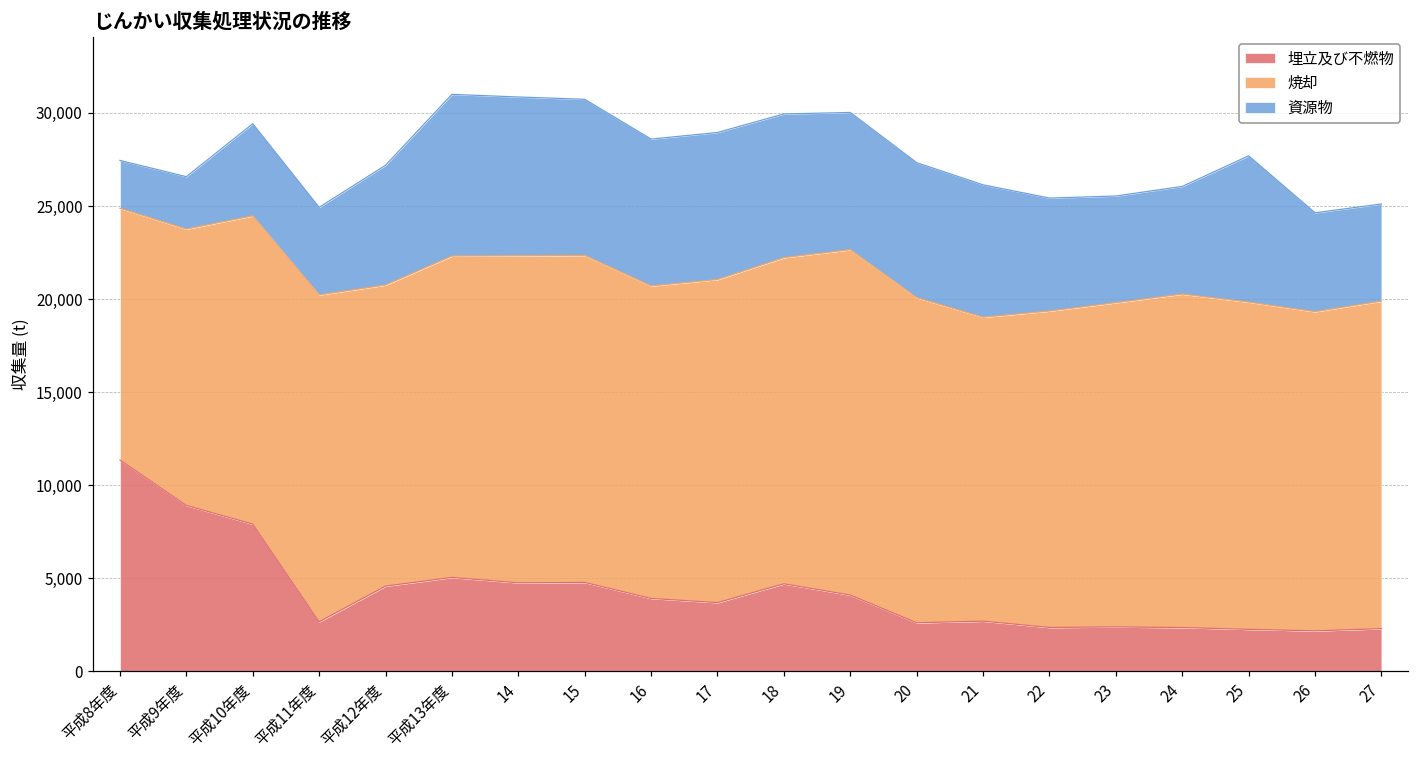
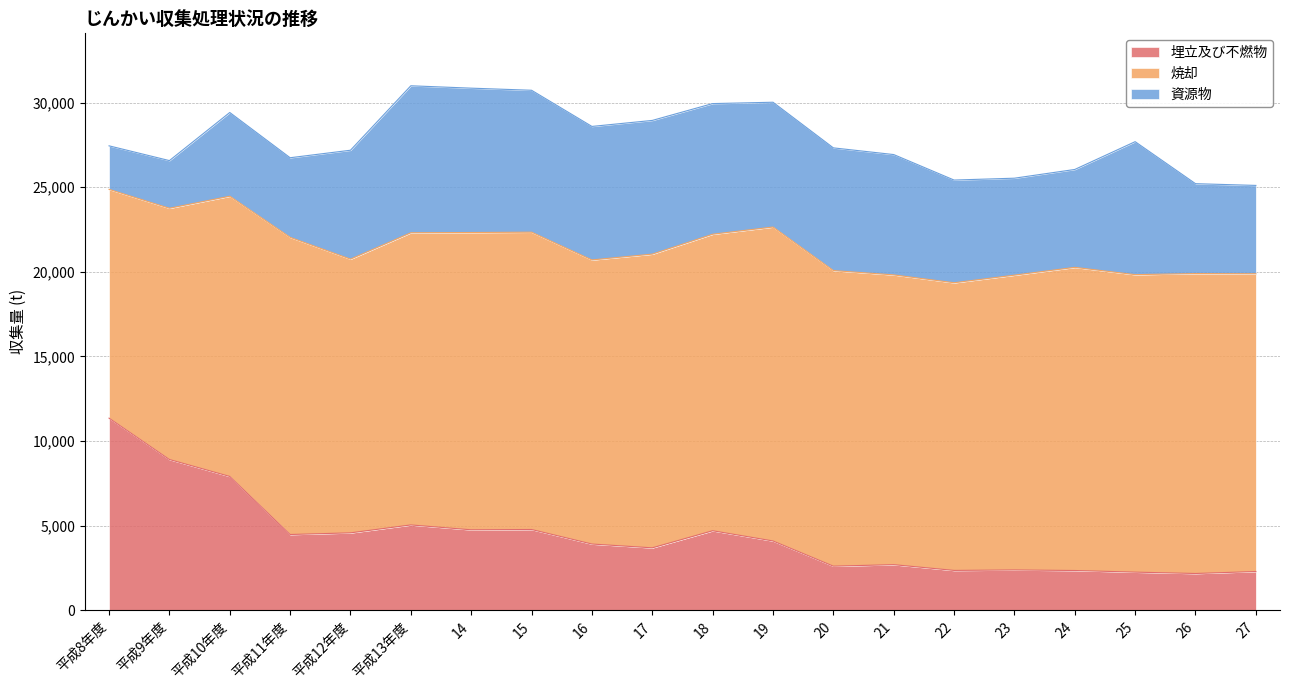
埋立及び不燃物, 平成11年度: 2,700 -> 4,500
焼却, 21: 16,300 -> 17,100
焼却, 26: 17,200 -> 17,700
